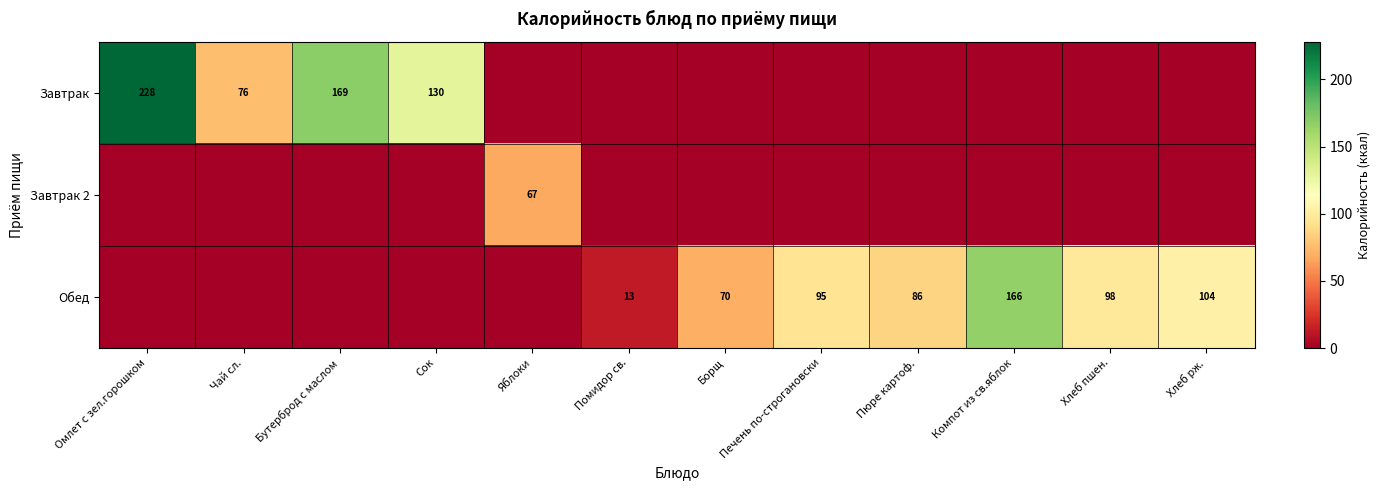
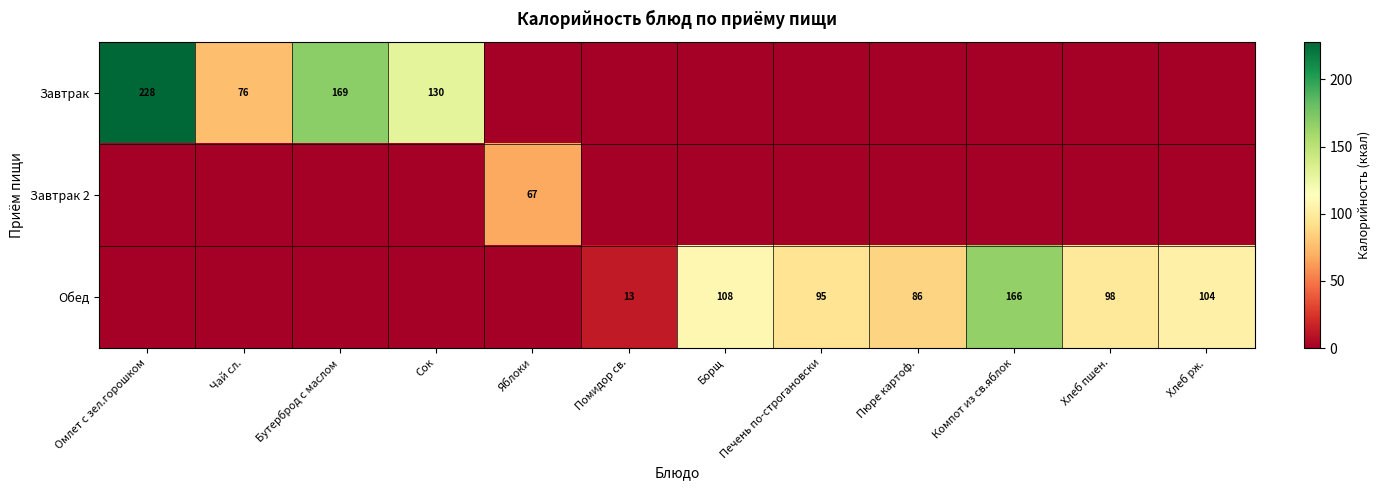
Обед, Борщ: 70 -> 108
